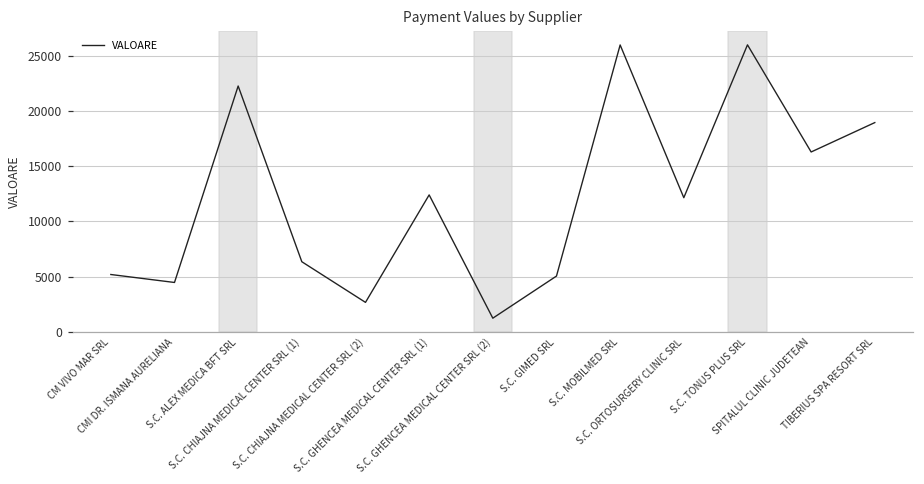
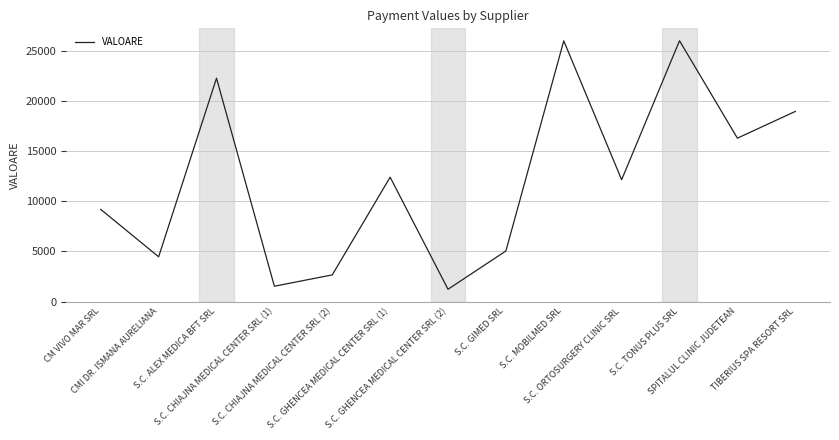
CM VIVO MAR SRL: 5200 -> 9200
S.C. CHIAJNA MEDICAL CENTER SRL (1): 6300 -> 1500
